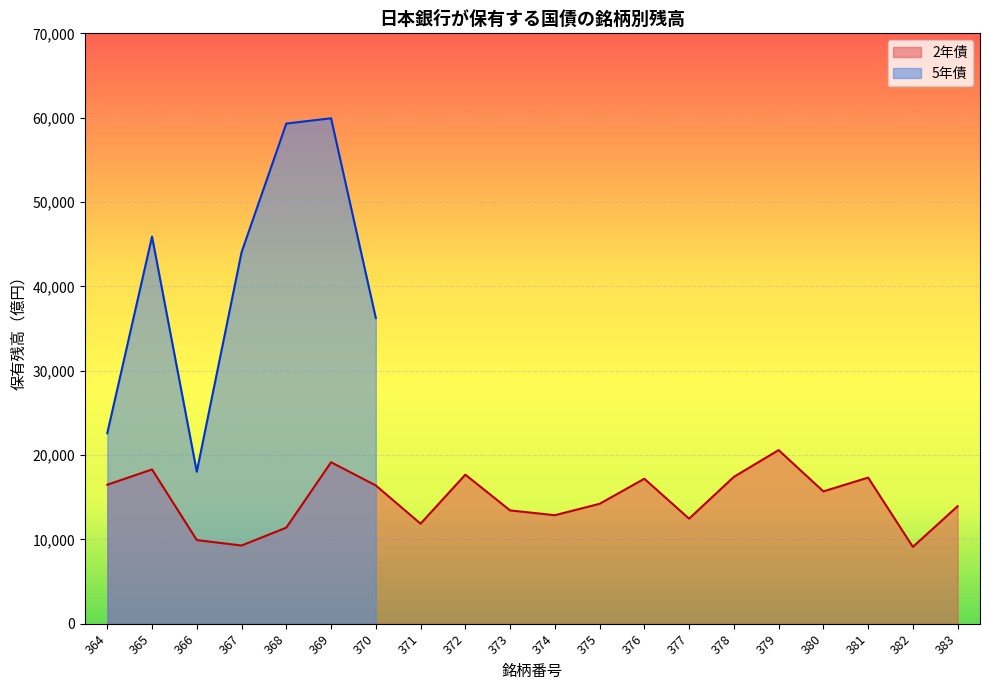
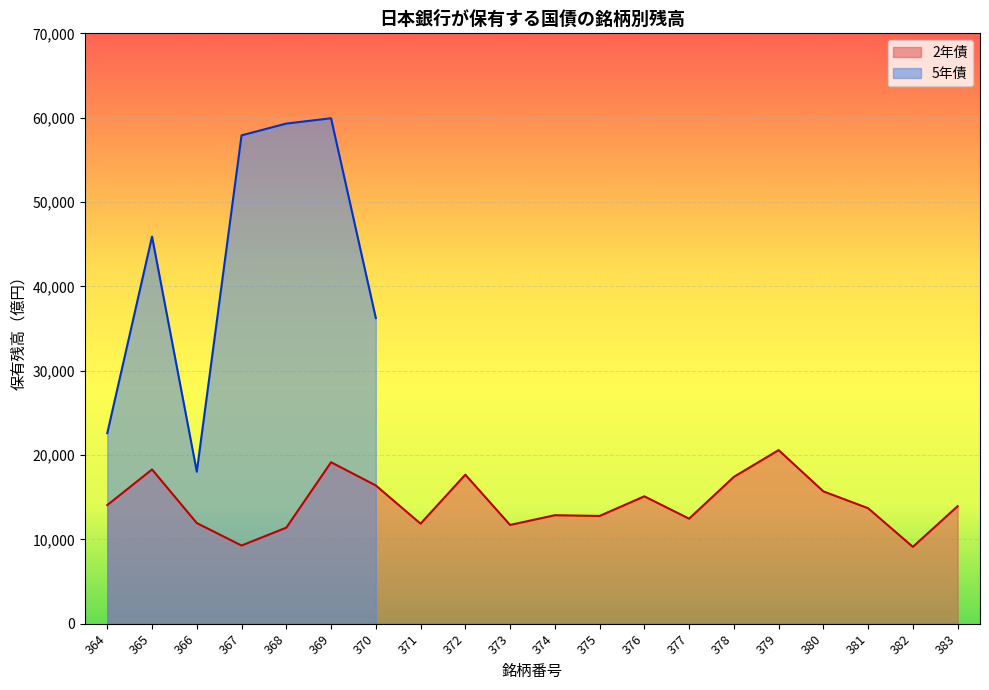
2年債, 364: 16,000 -> 14,000
2年債, 366: 10,000 -> 12,000
5年債, 367: 44,000 -> 58,000
2年債, 373: 13,000 -> 12,000
2年債, 375: 14,000 -> 13,000
2年債, 376: 17,000 -> 15,000
2年債, 381: 17,000 -> 14,000
